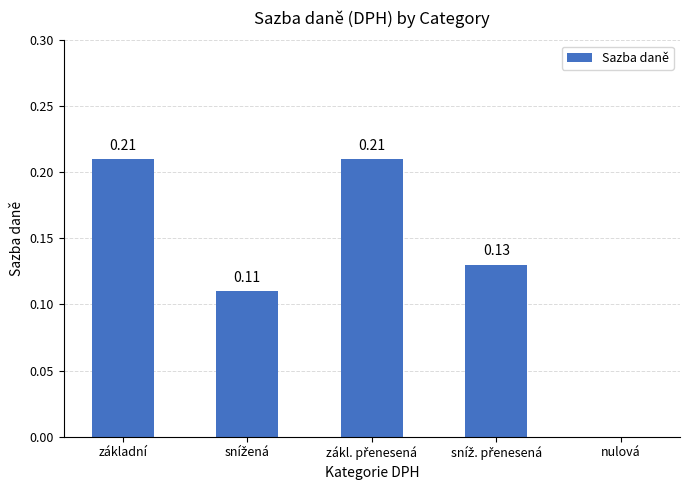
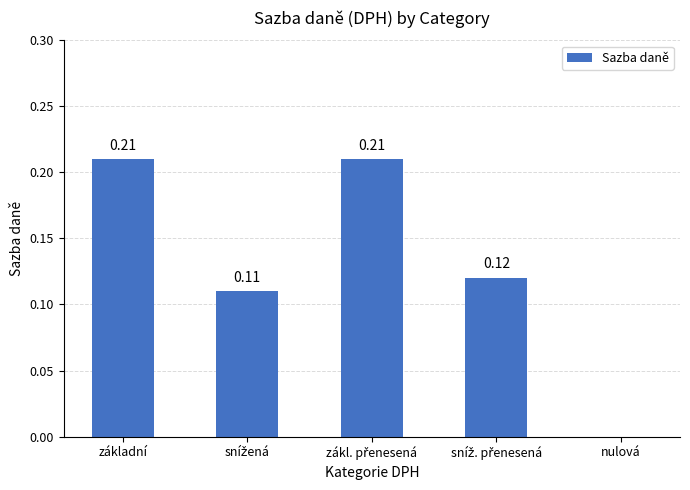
sníž. přenesená: 0.13 -> 0.12
